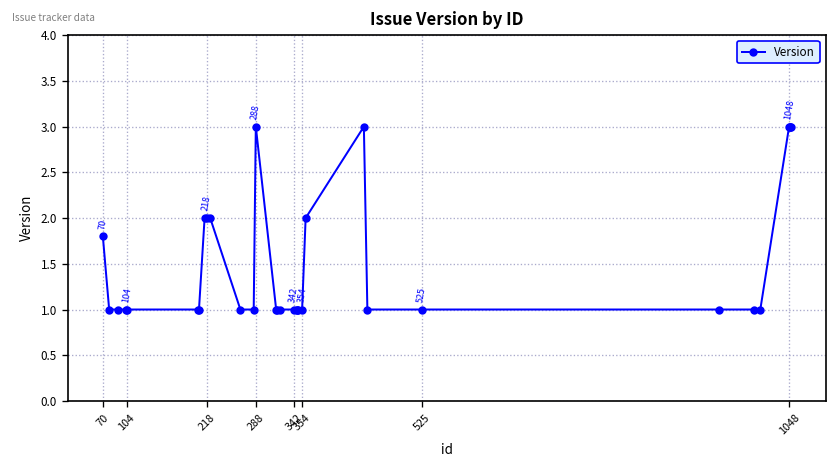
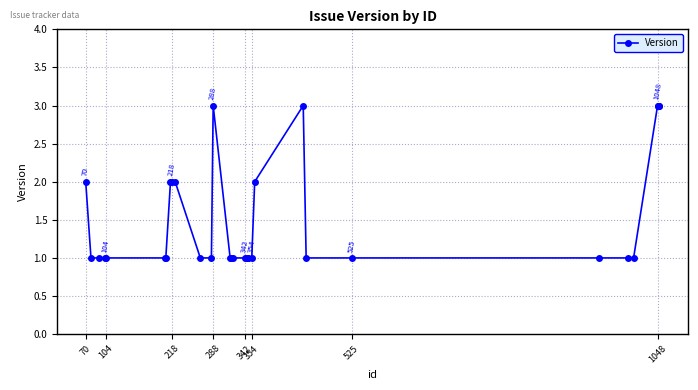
70: 1.8 -> 2.0
